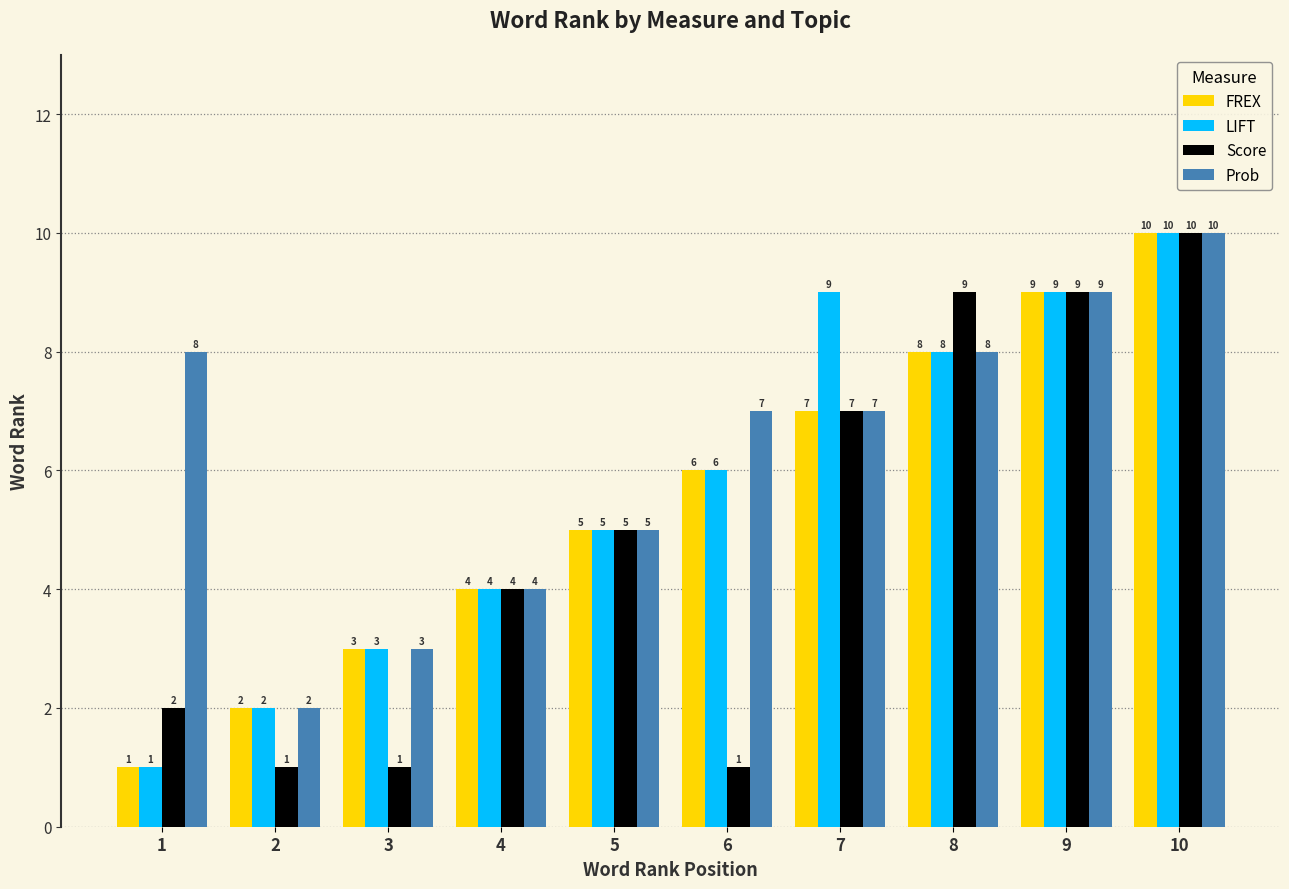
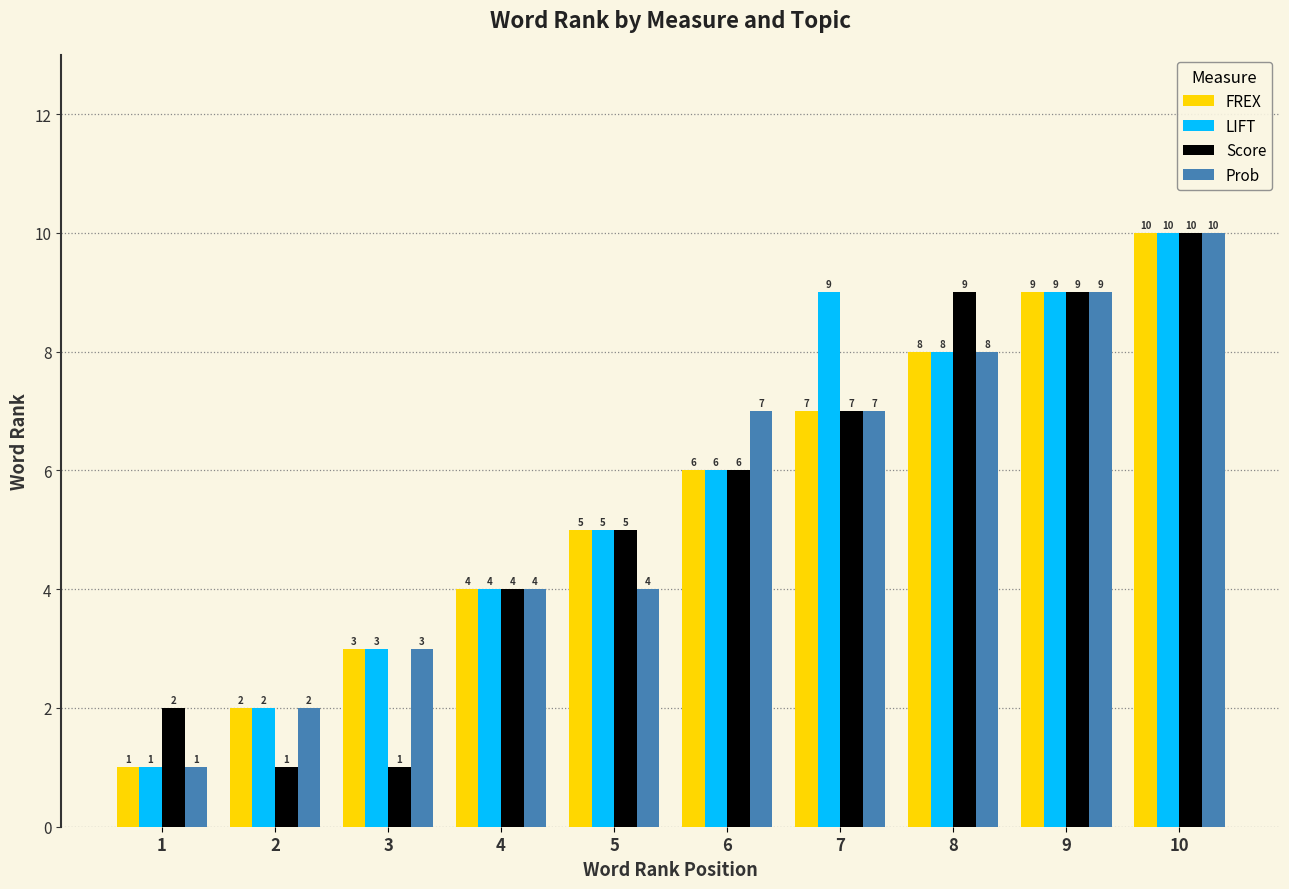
Prob, 1: 8 -> 1
Prob, 5: 5 -> 4
Score, 6: 1 -> 6
